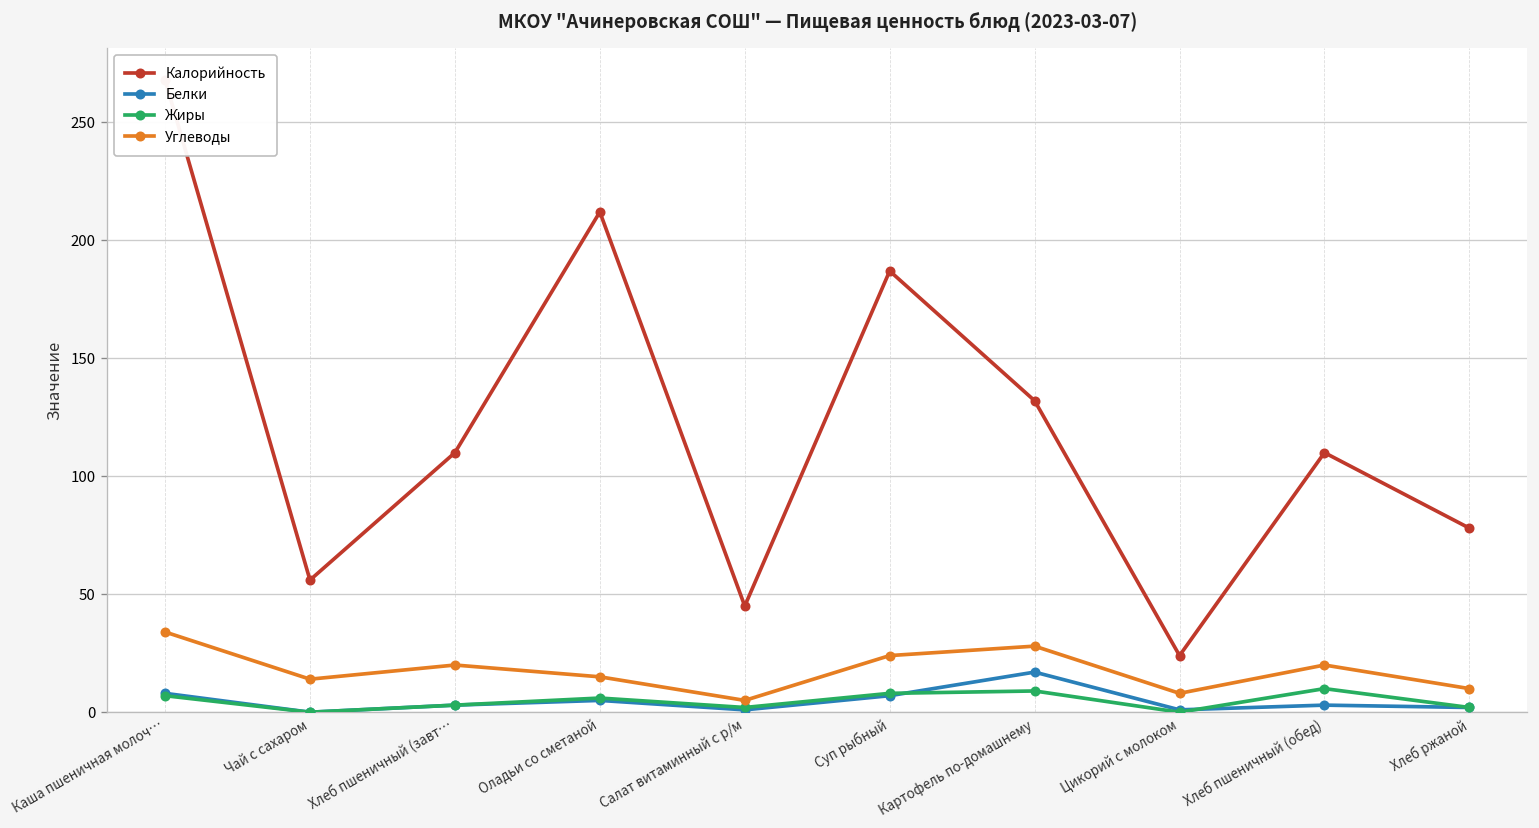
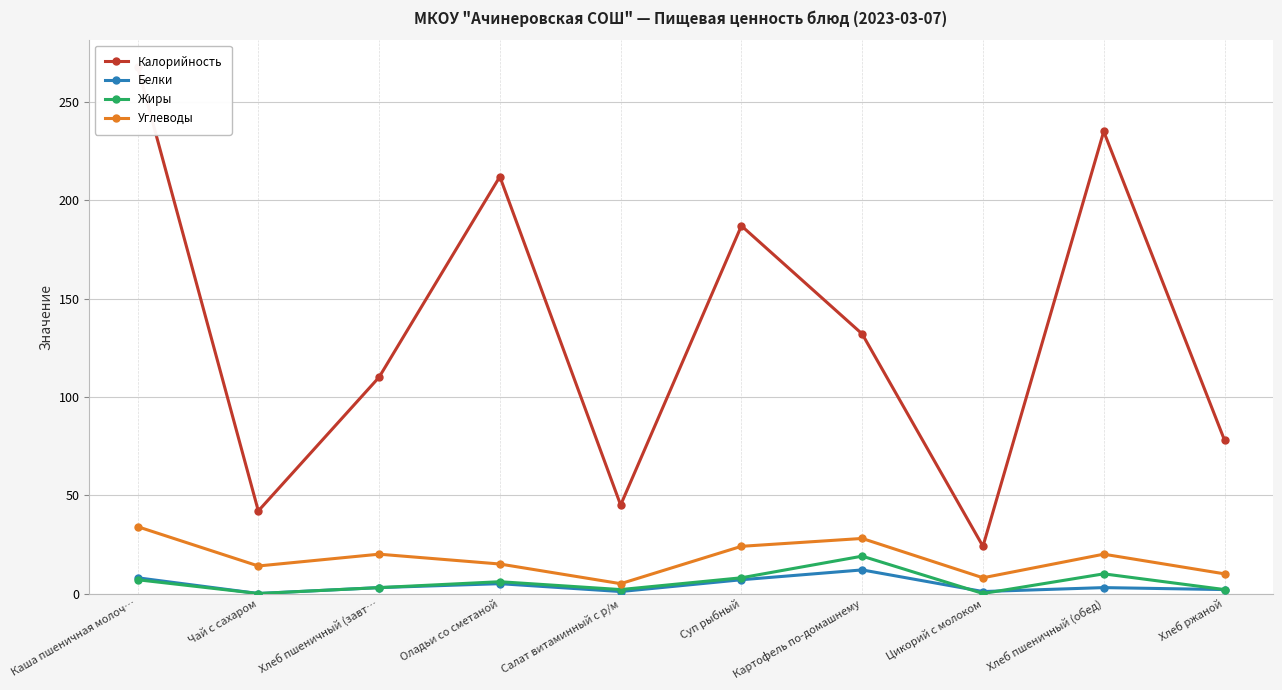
Калорийность, Чай с сахаром: 56 -> 42
Белки, Картофель по-домашнему: 17 -> 12
Жиры, Картофель по-домашнему: 9 -> 19
Калорийность, Хлеб пшеничный (обед): 110 -> 235
